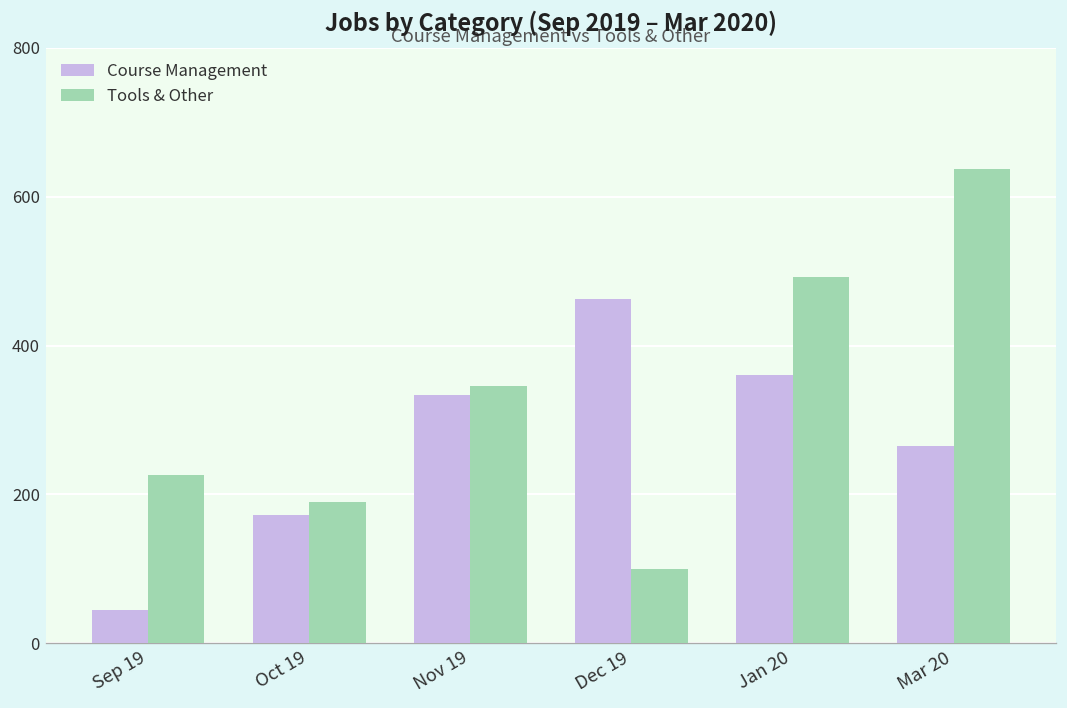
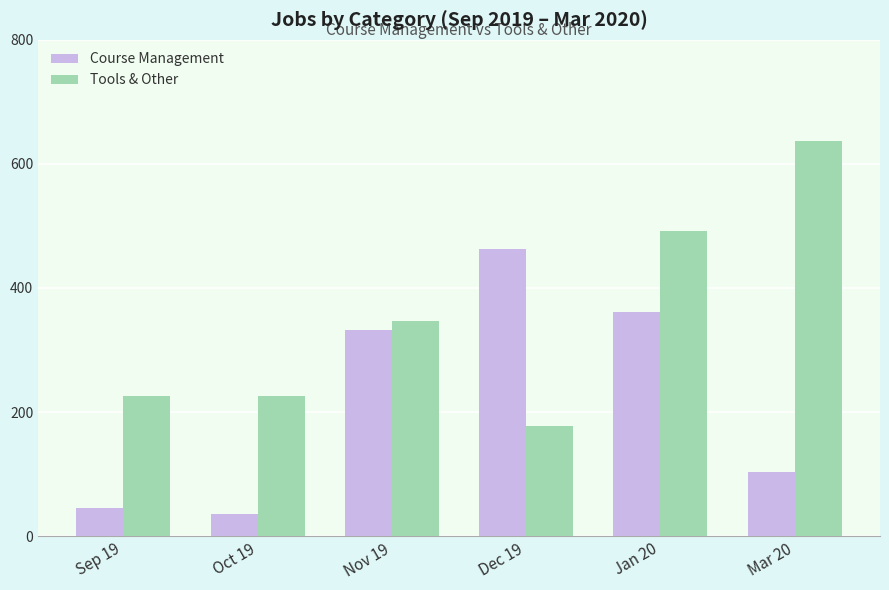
Course Management, Oct 19: 170 -> 40
Tools & Other, Oct 19: 190 -> 230
Tools & Other, Dec 19: 100 -> 180
Course Management, Mar 20: 270 -> 100
